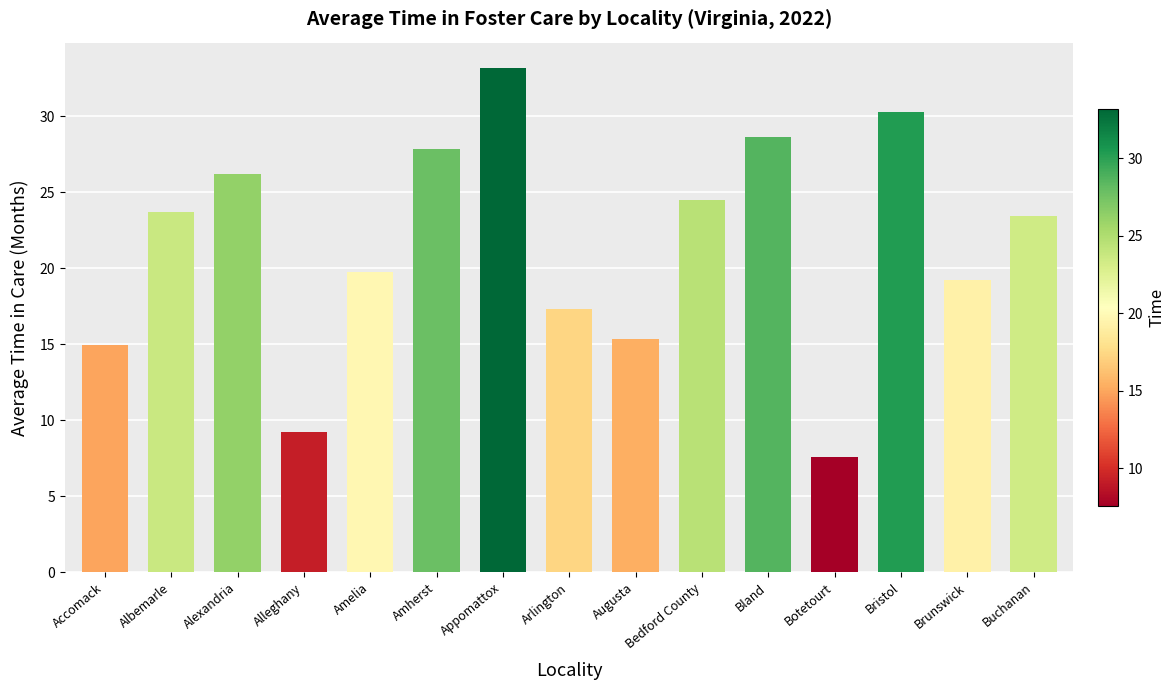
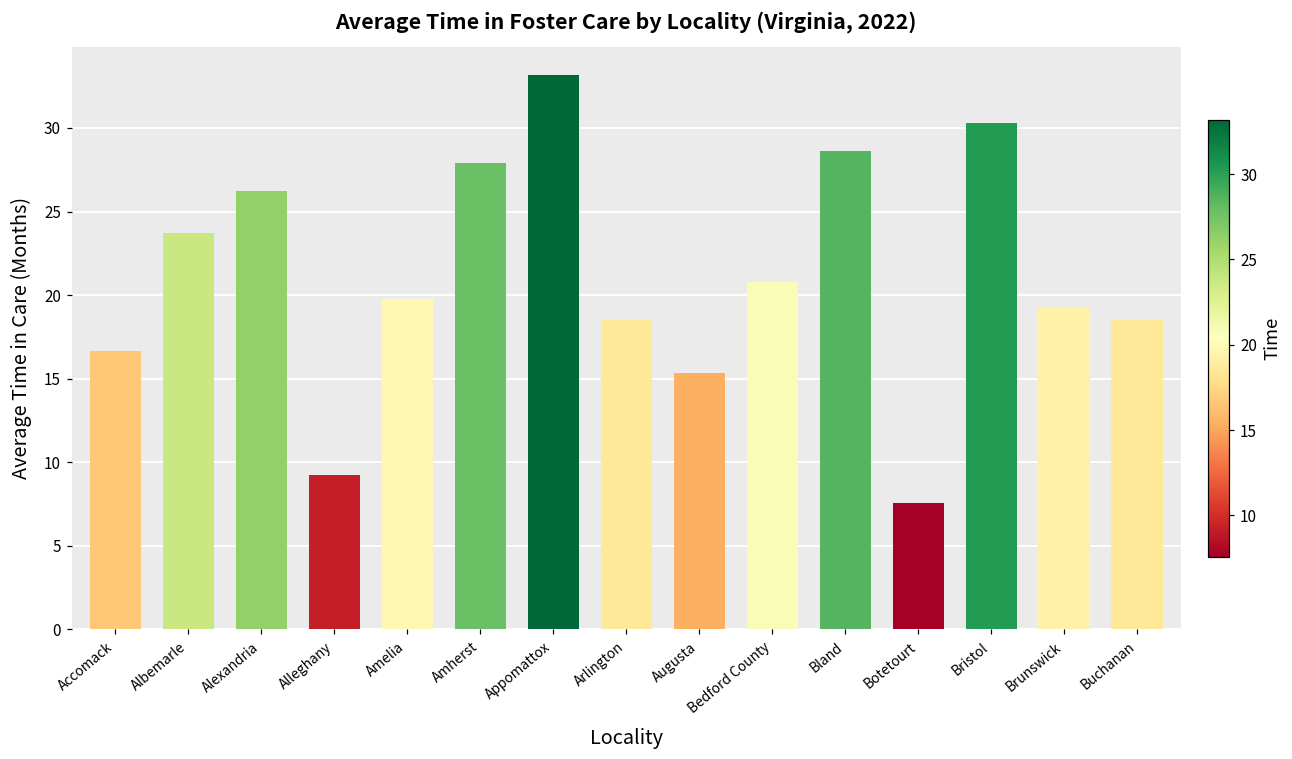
Accomack: 15.0 -> 16.7
Arlington: 17.3 -> 18.5
Bedford County: 24.5 -> 20.8
Buchanan: 23.5 -> 18.5
